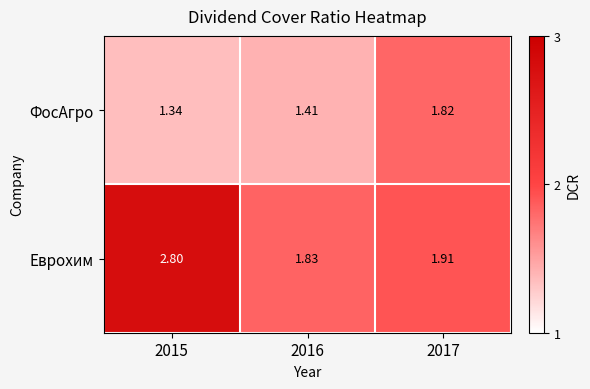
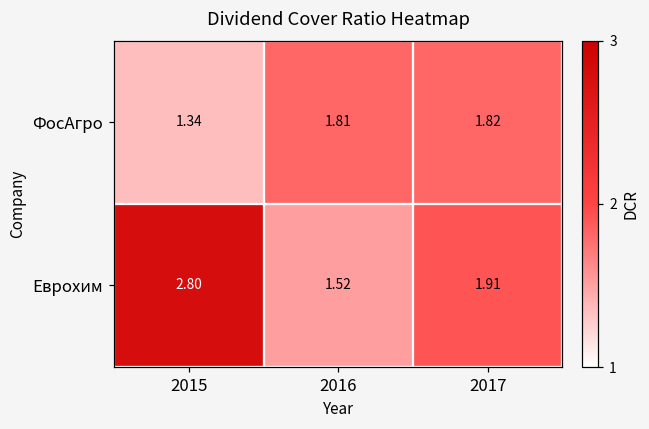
ФосАгро, 2016: 1.41 -> 1.81
Еврохим, 2016: 1.83 -> 1.52
